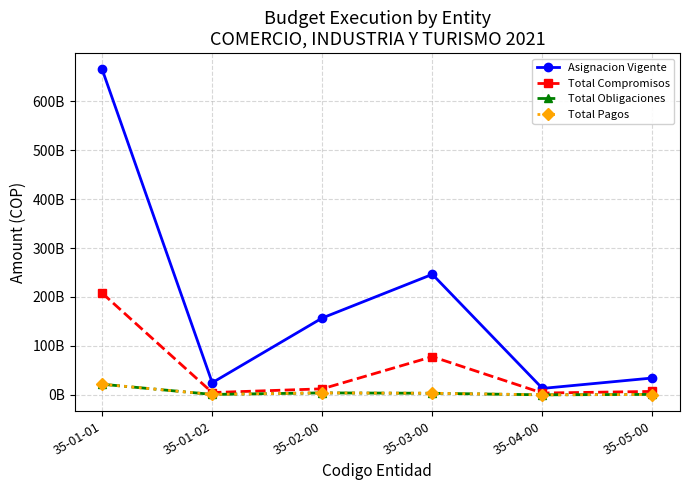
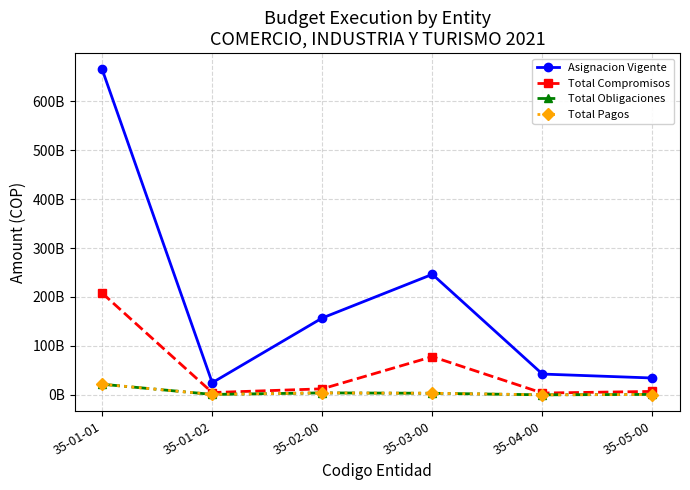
Asignacion Vigente, 35-04-00: 10000000000 -> 40000000000
